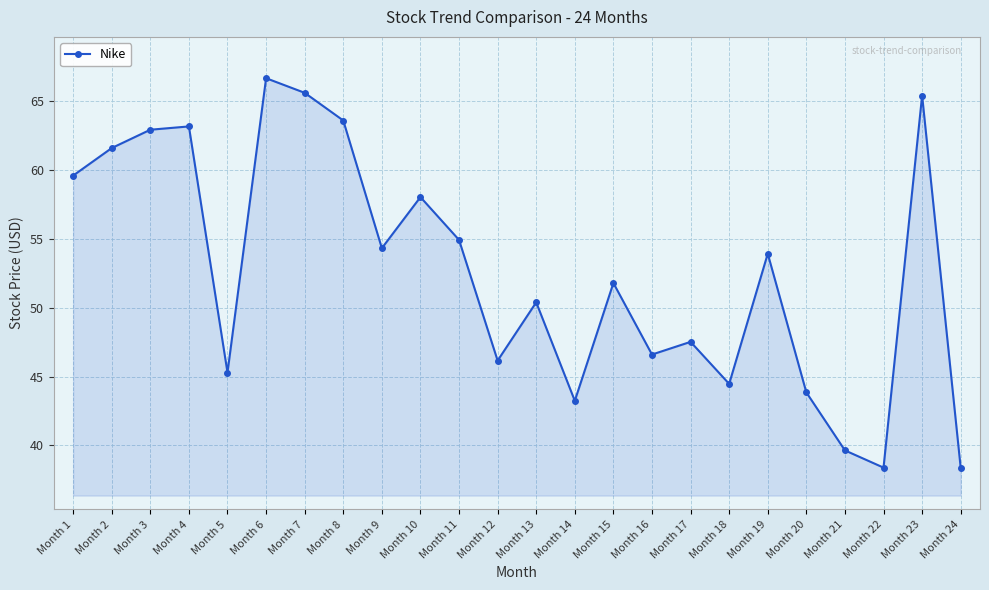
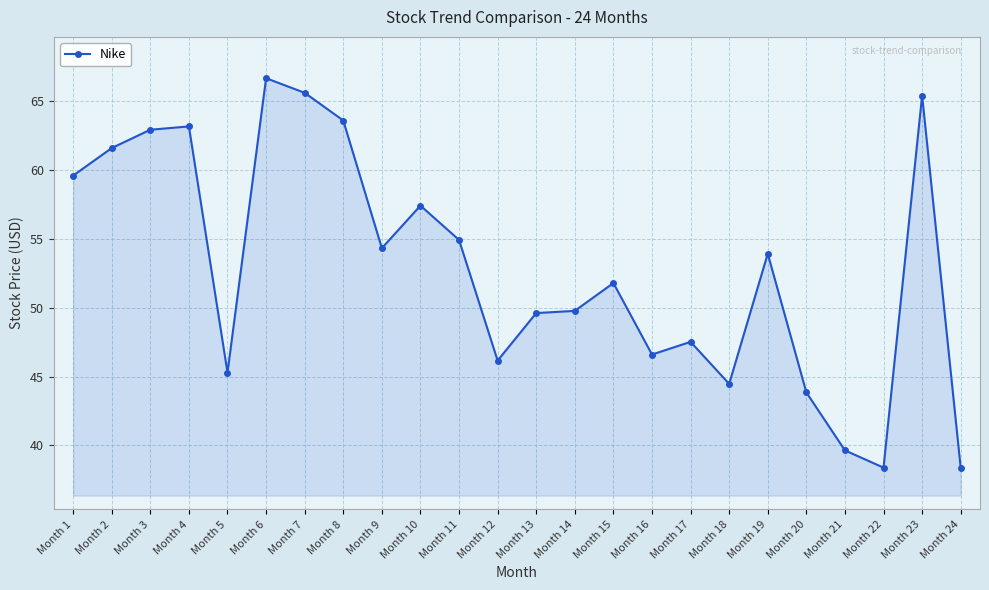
Month 10: 58.0 -> 57.4
Month 13: 50.4 -> 49.6
Month 14: 43.2 -> 49.8
